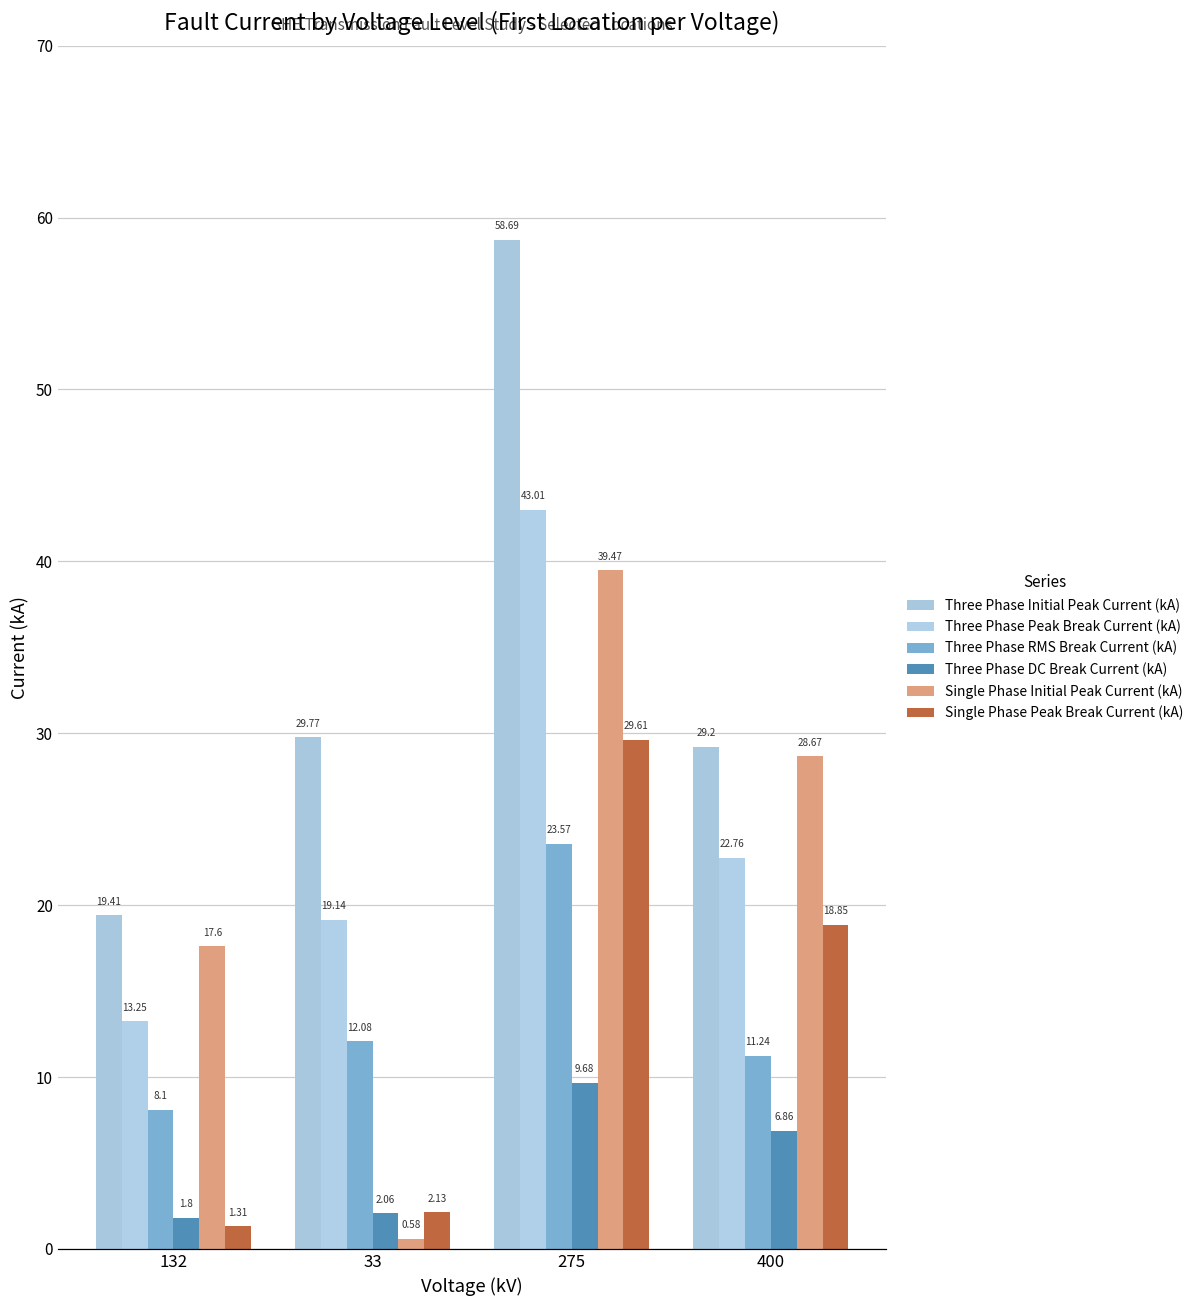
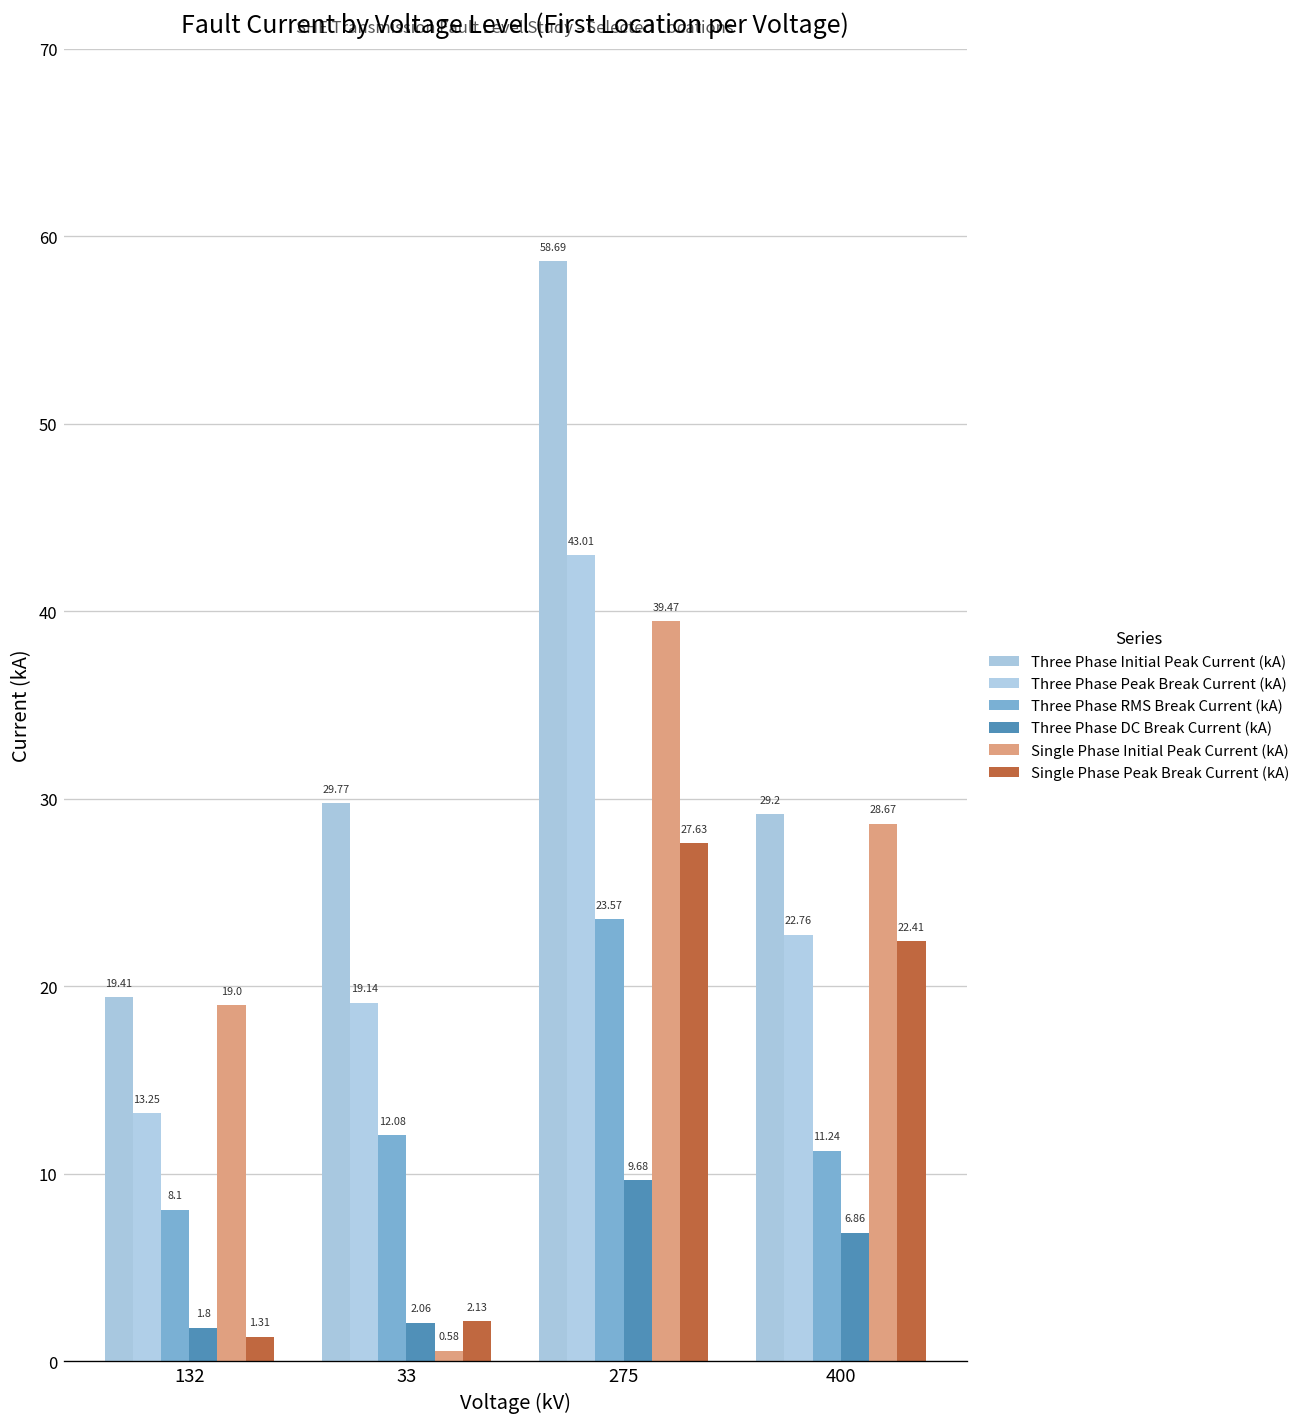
Single Phase Initial Peak Current (kA), 132: 17.6 -> 19.0
Single Phase Peak Break Current (kA), 275: 29.61 -> 27.63
Single Phase Peak Break Current (kA), 400: 18.85 -> 22.41
